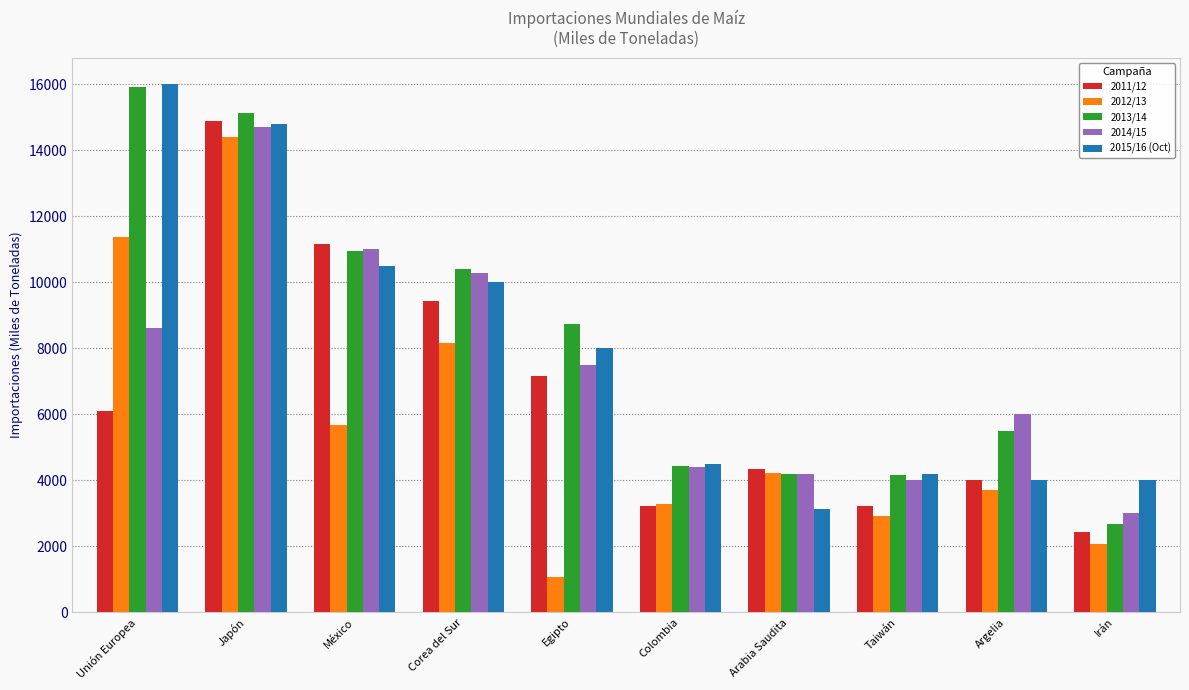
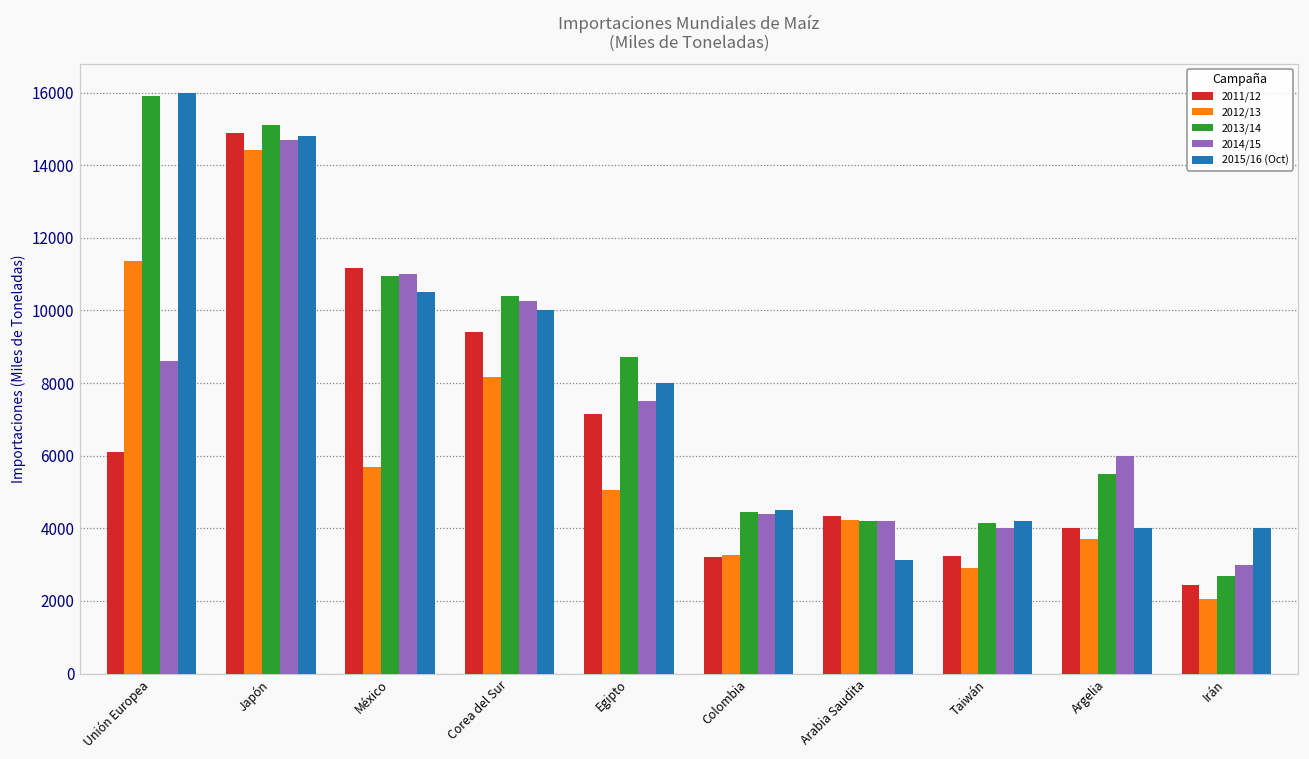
2012/13, Egipto: 1100 -> 5100
